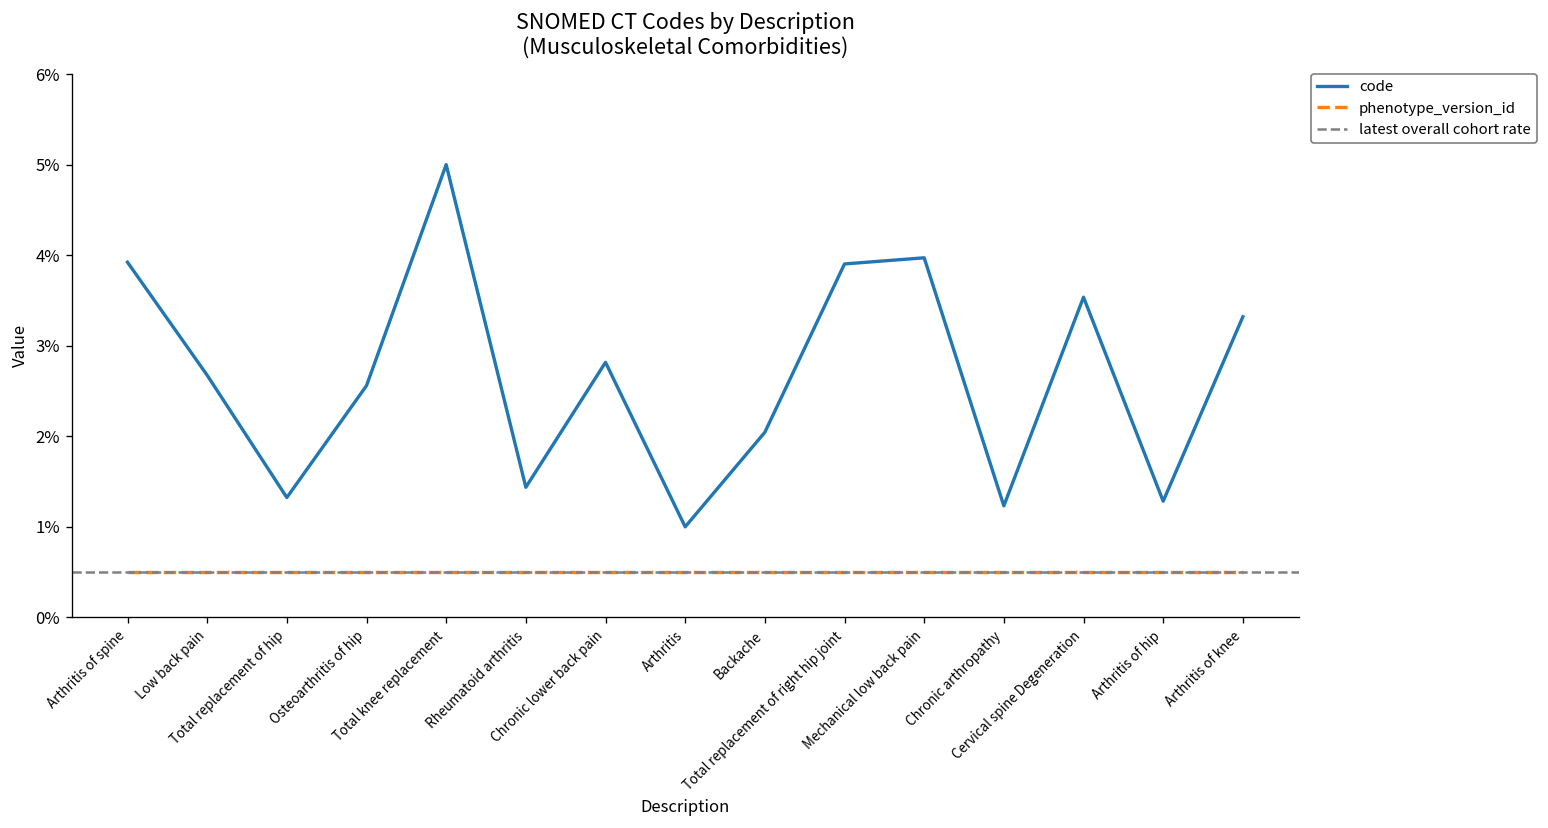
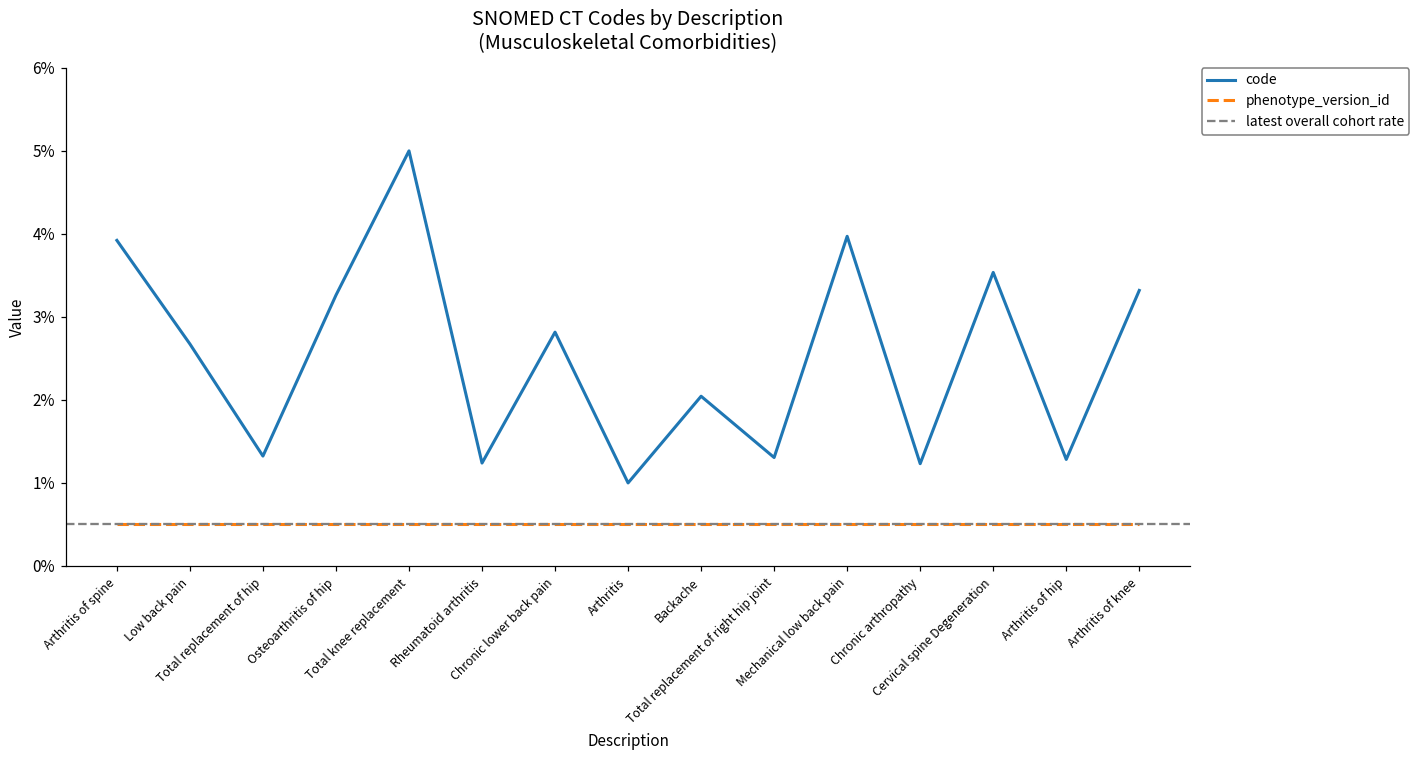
code, Osteoarthritis of hip: 2.6% -> 3.3%
code, Rheumatoid arthritis: 1.4% -> 1.2%
code, Total replacement of right hip joint: 3.9% -> 1.3%
